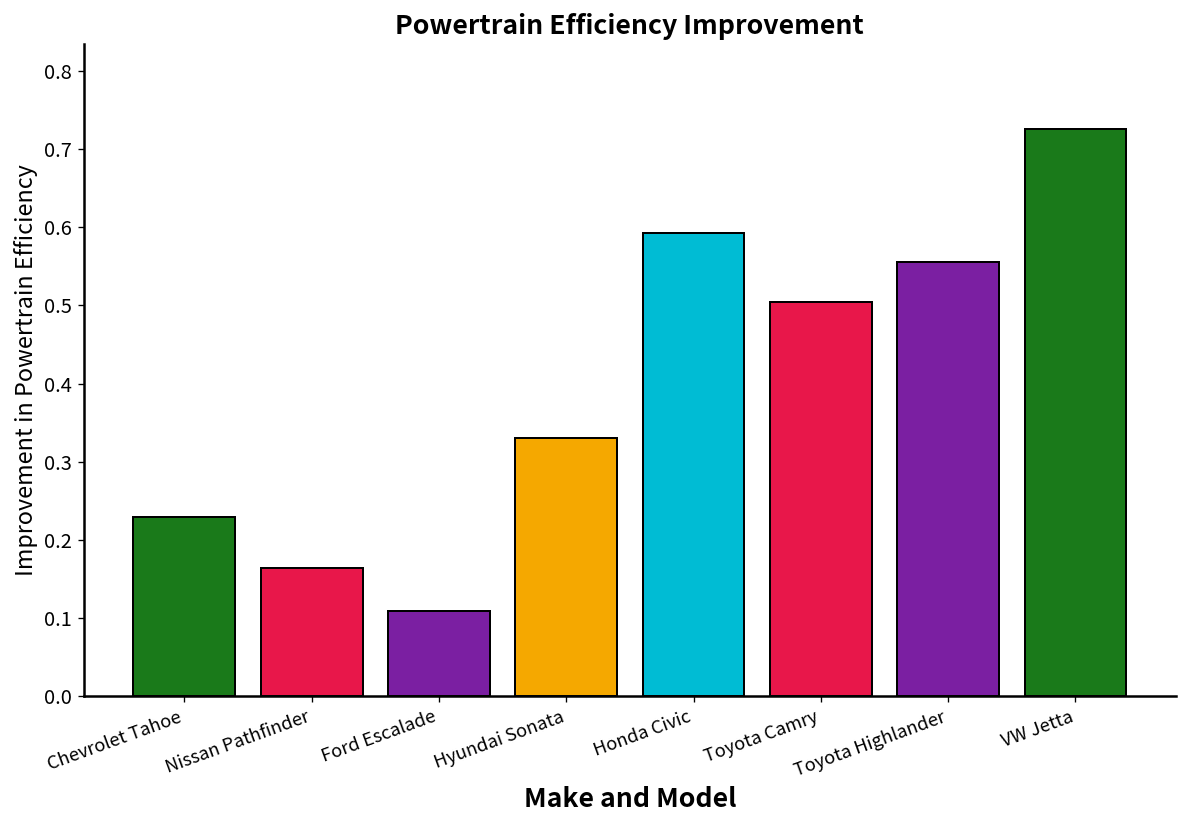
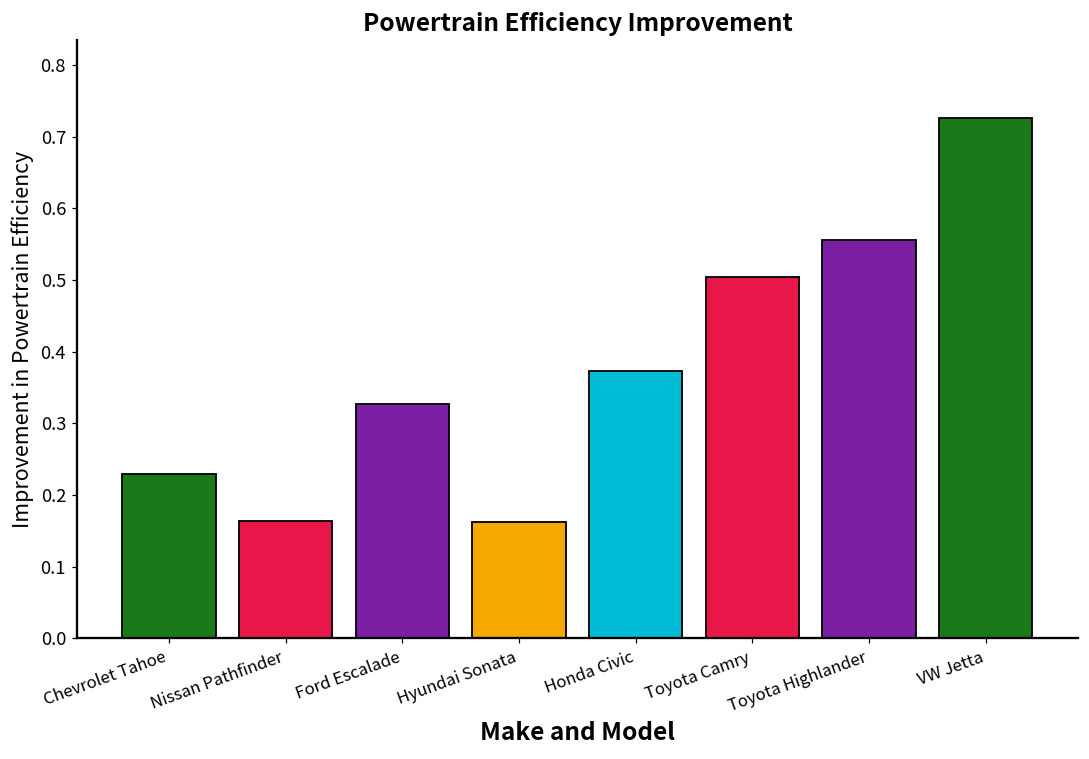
Ford Escalade: 0.11 -> 0.33
Hyundai Sonata: 0.33 -> 0.16
Honda Civic: 0.59 -> 0.37
